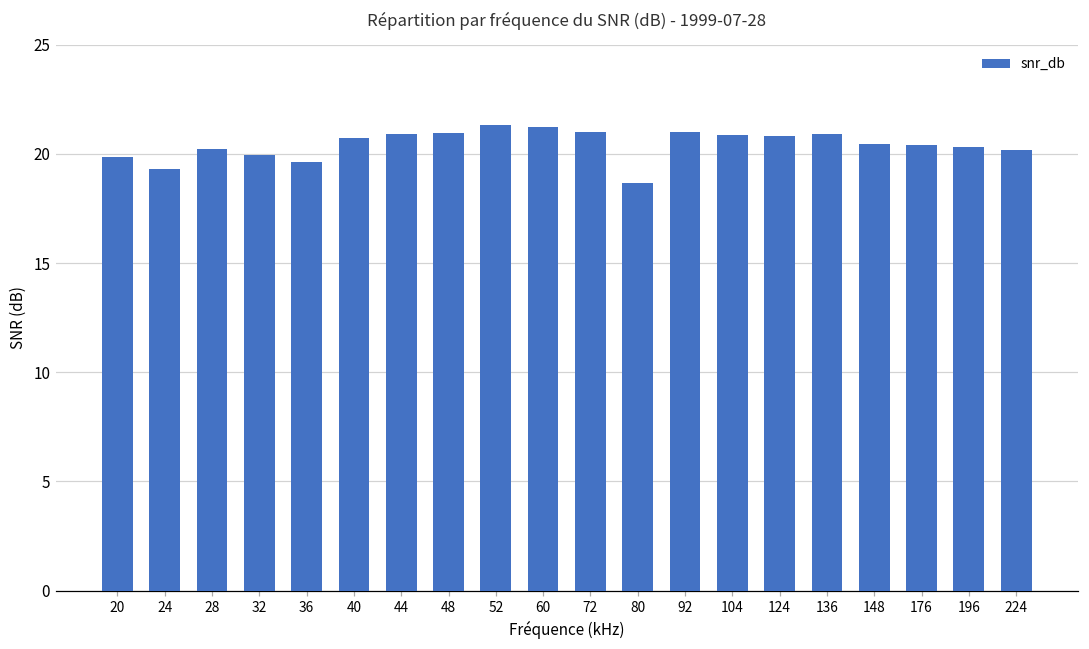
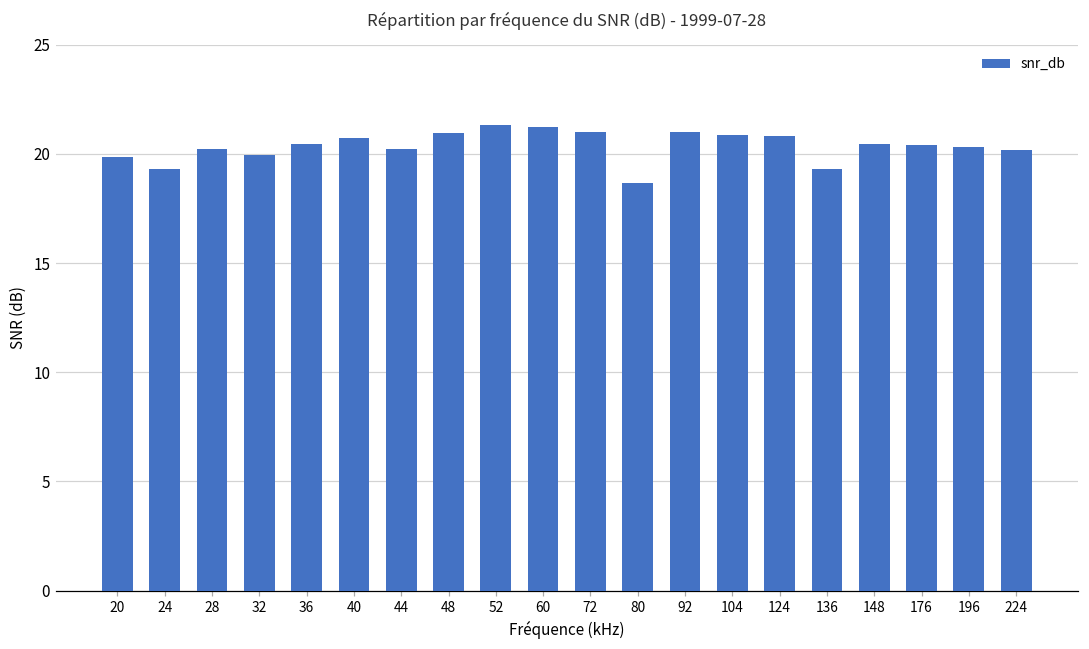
36: 19.6 -> 20.5
44: 20.9 -> 20.2
136: 20.9 -> 19.3
